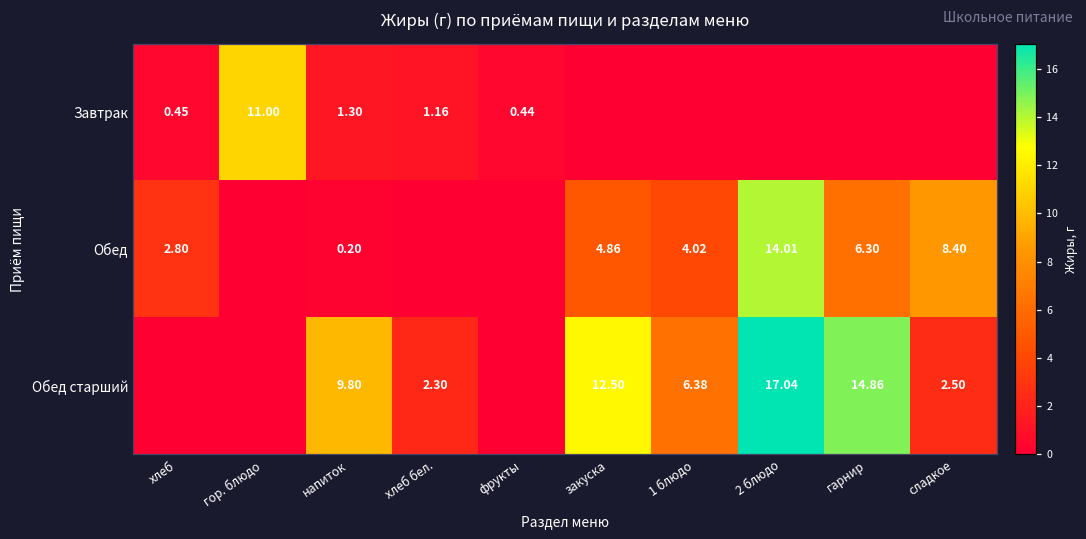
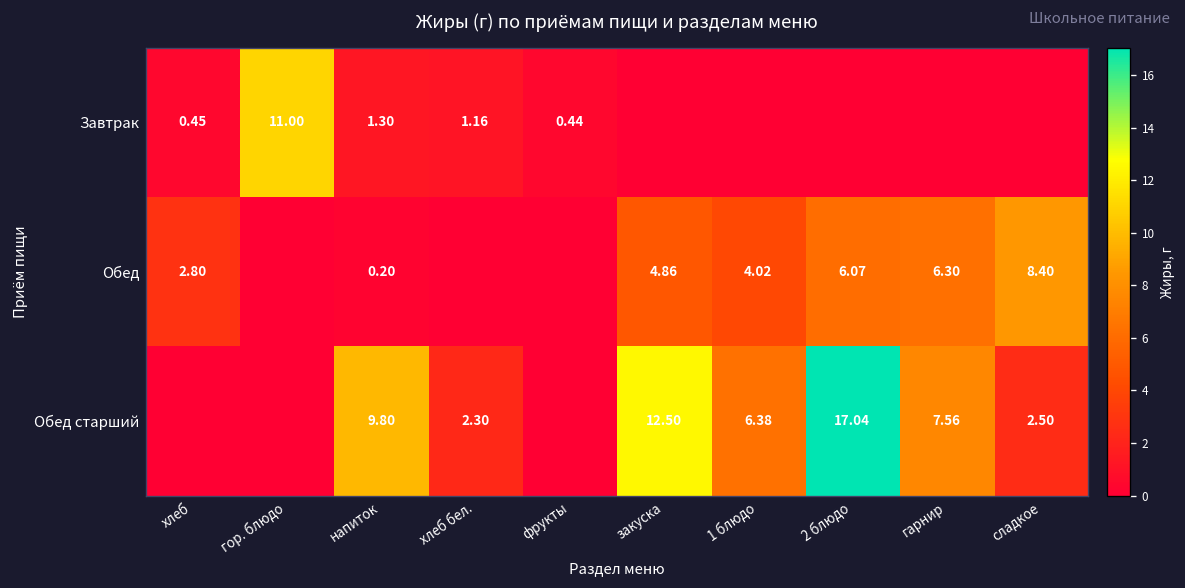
Обед, 2 блюдо: 14.01 -> 6.07
Обед старший, гарнир: 14.86 -> 7.56
